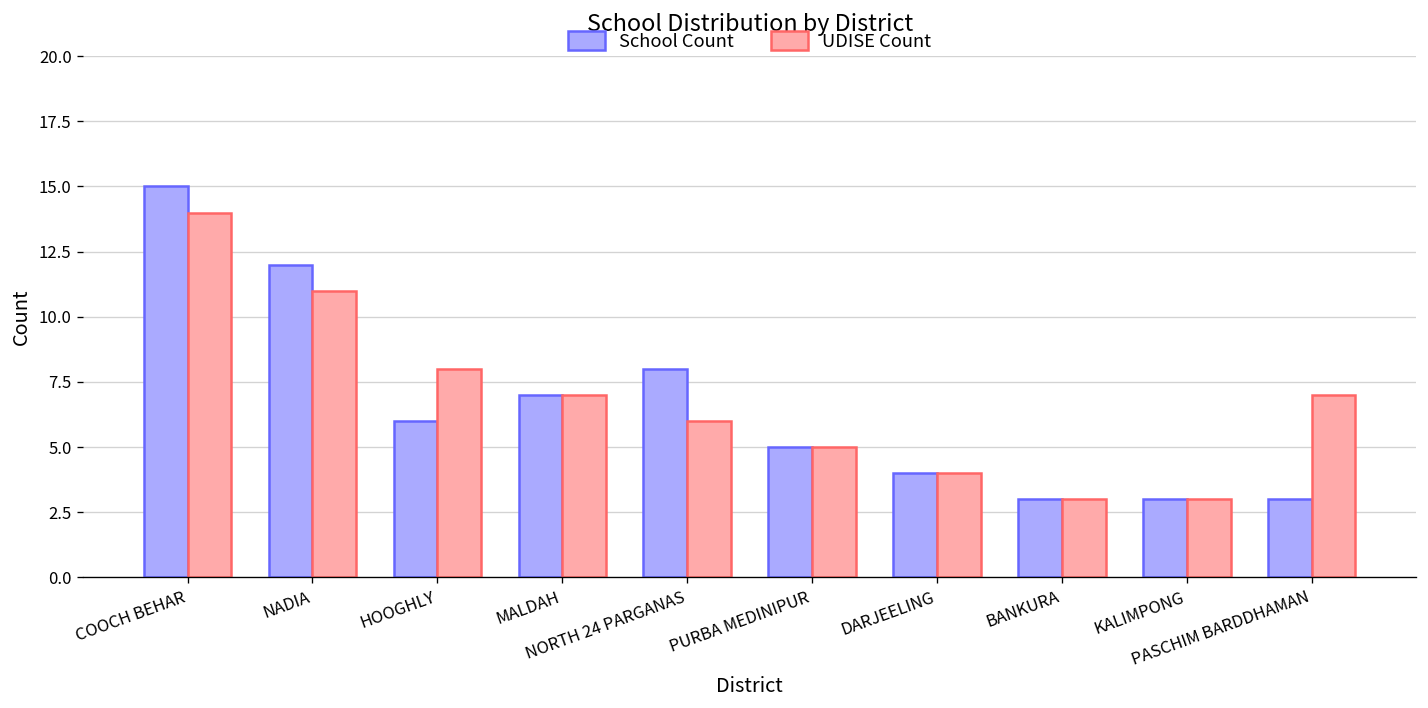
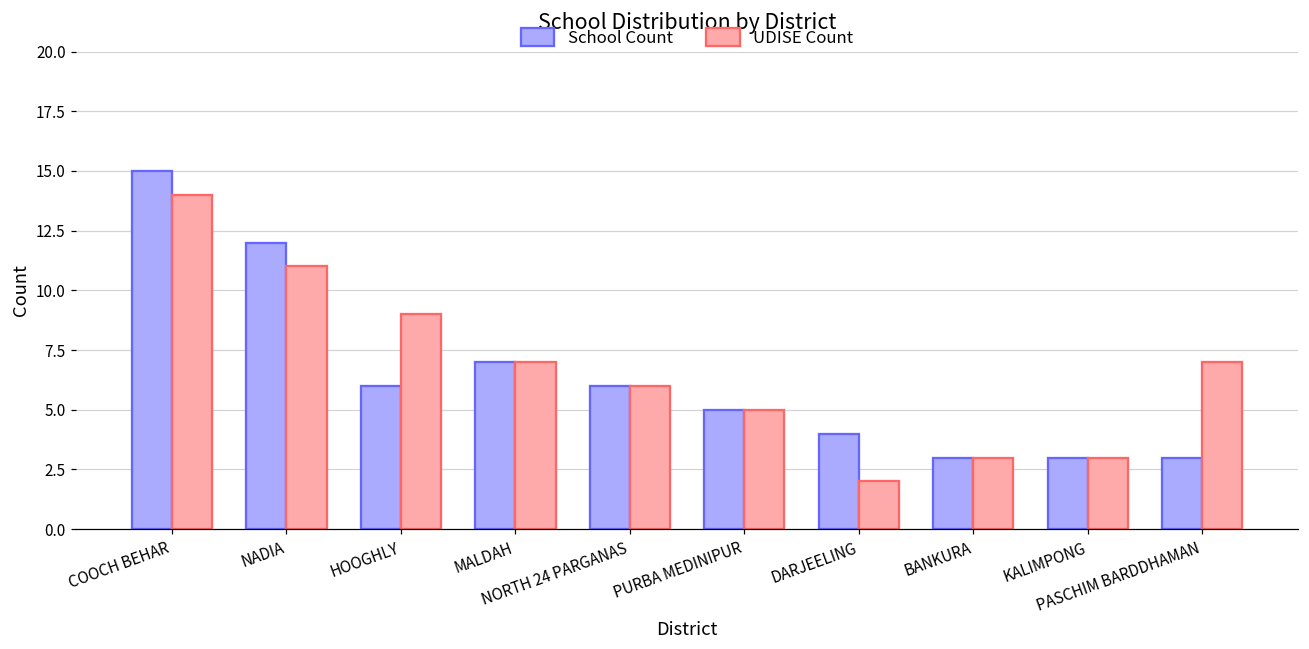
UDISE Count, HOOGHLY: 8 -> 9
School Count, NORTH 24 PARGANAS: 8 -> 6
UDISE Count, DARJEELING: 4 -> 2
